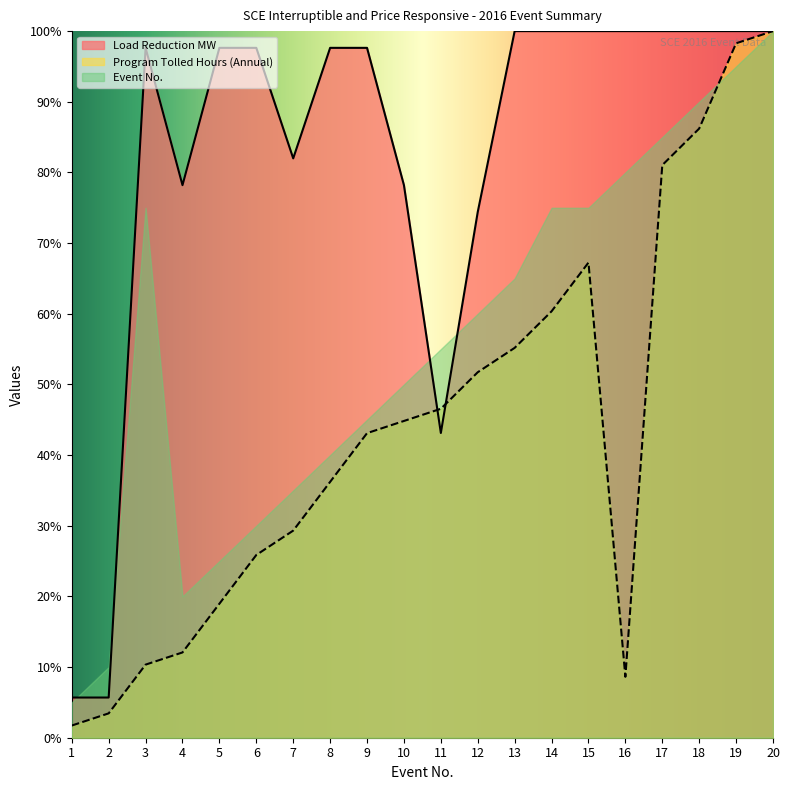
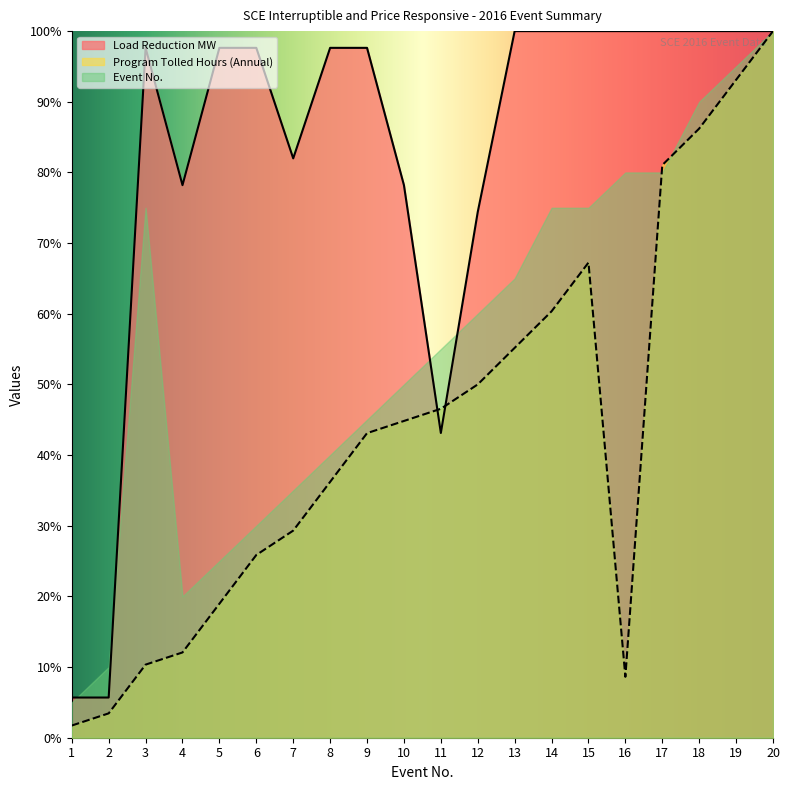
Program Tolled Hours (Annual), 12: 52% -> 50%
Event No., 17: 85% -> 80%
Program Tolled Hours (Annual), 19: 98% -> 93%
